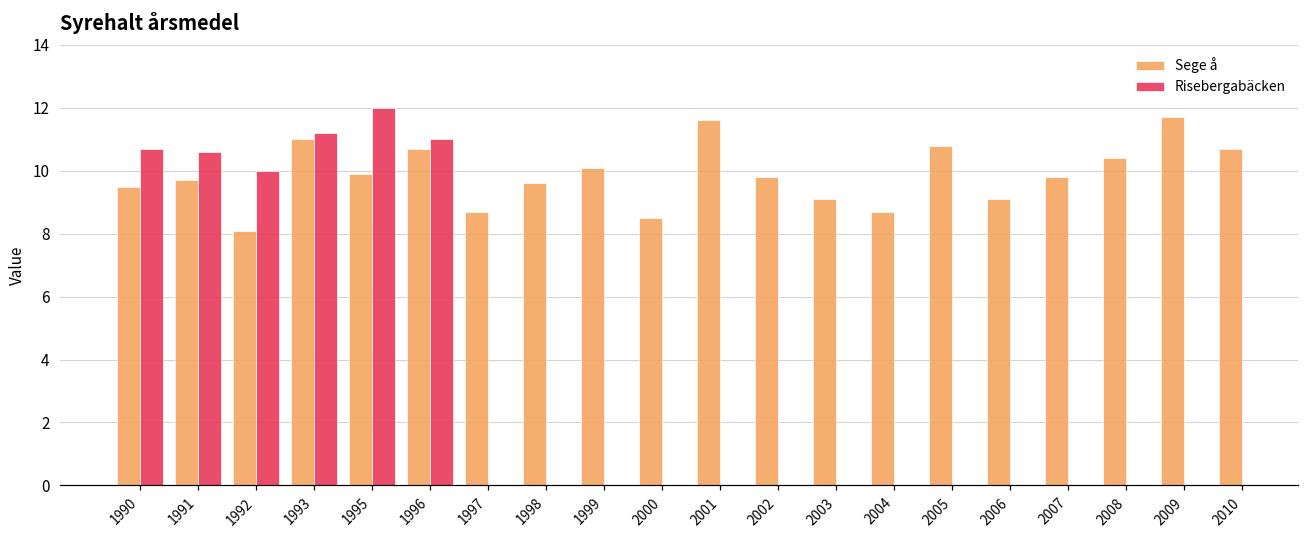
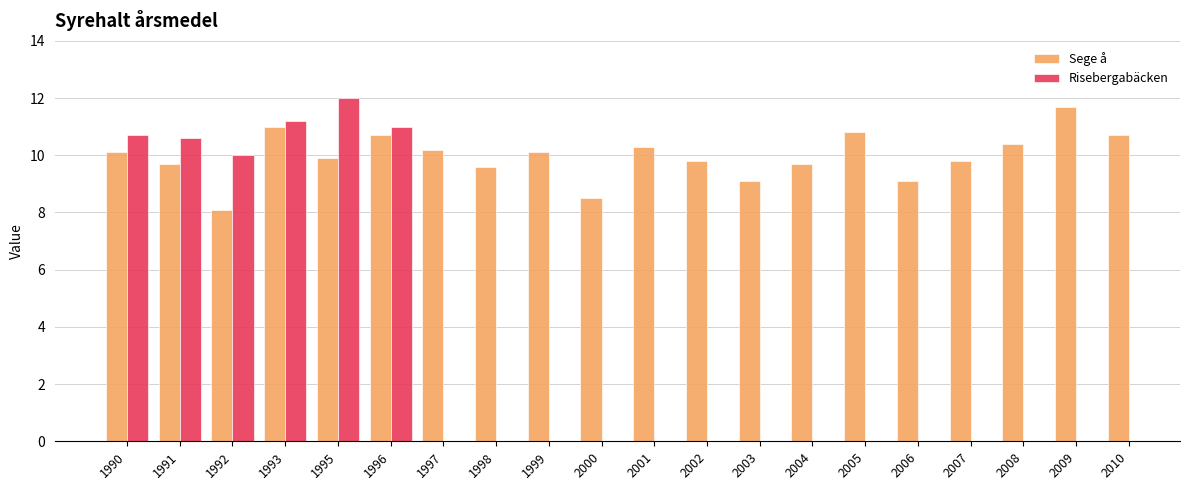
Sege å, 1990: 9.5 -> 10.1
Sege å, 1997: 8.7 -> 10.2
Sege å, 2001: 11.6 -> 10.3
Sege å, 2004: 8.7 -> 9.7
